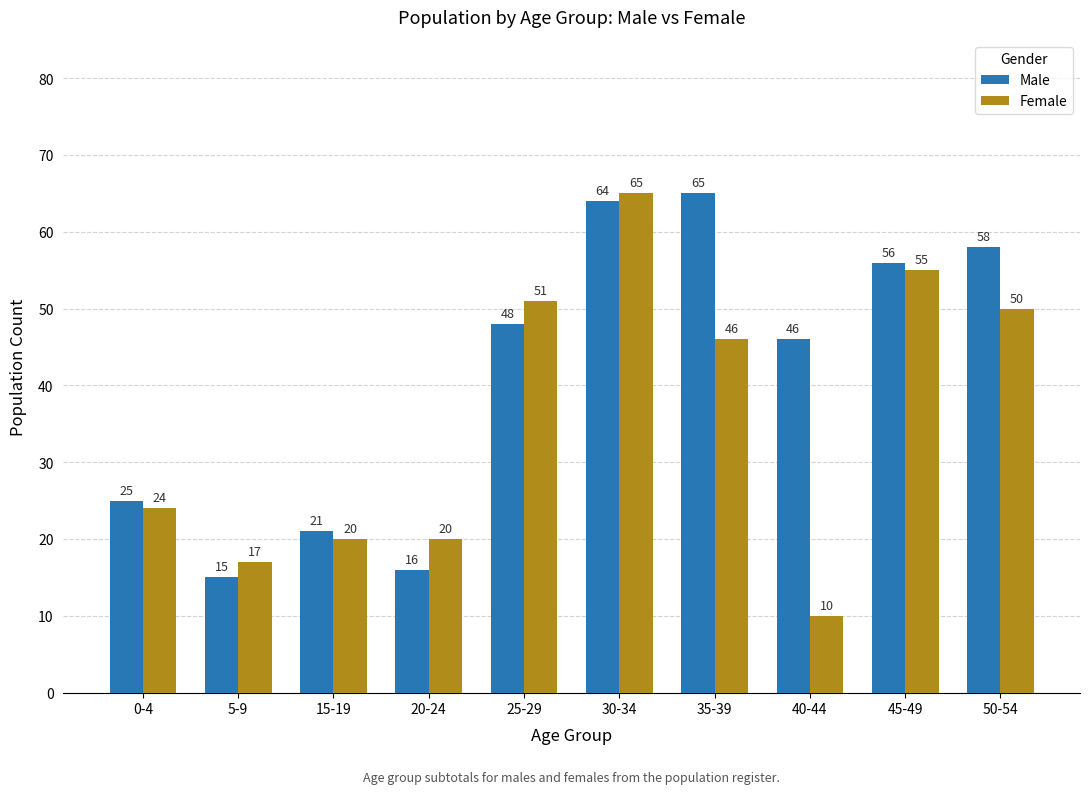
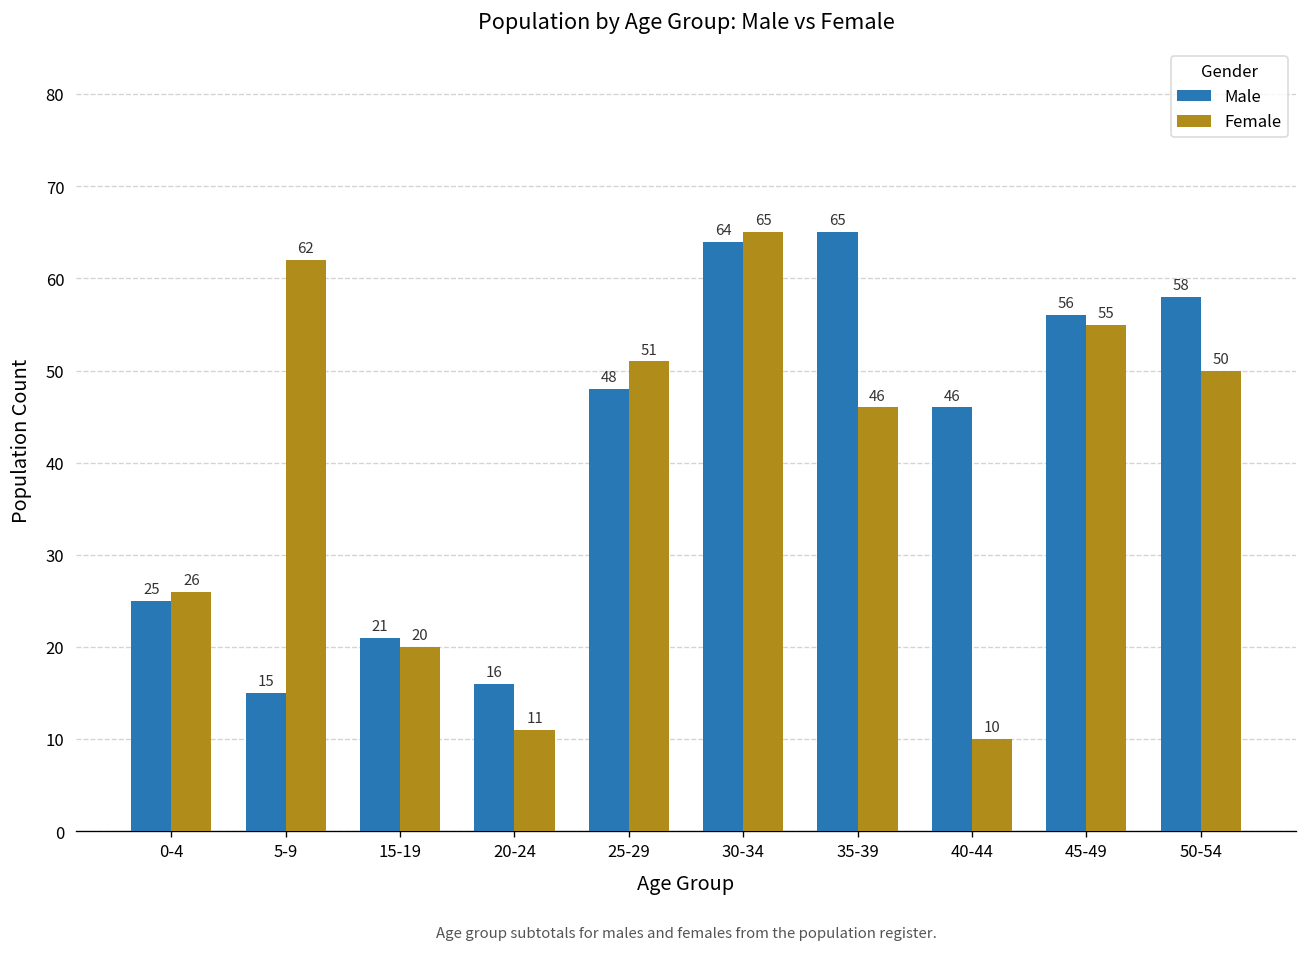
Female, 0-4: 24 -> 26
Female, 5-9: 17 -> 62
Female, 20-24: 20 -> 11
